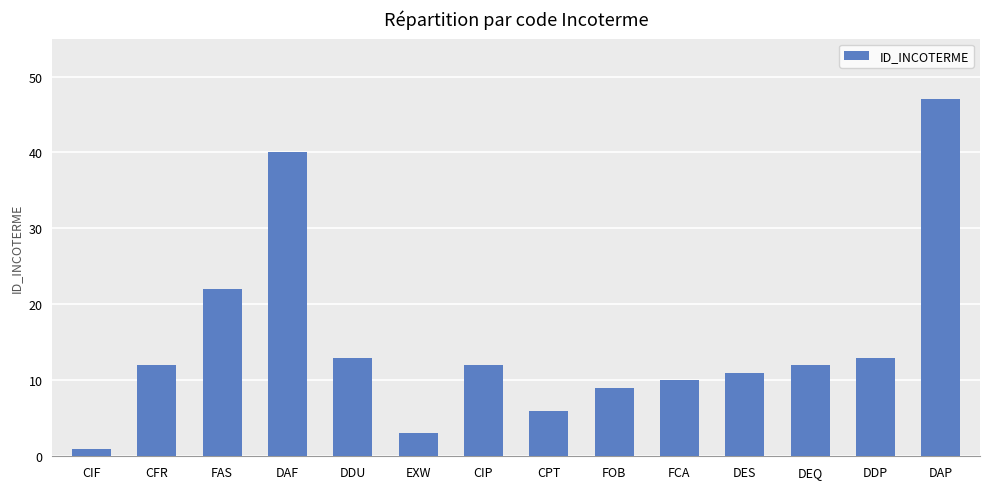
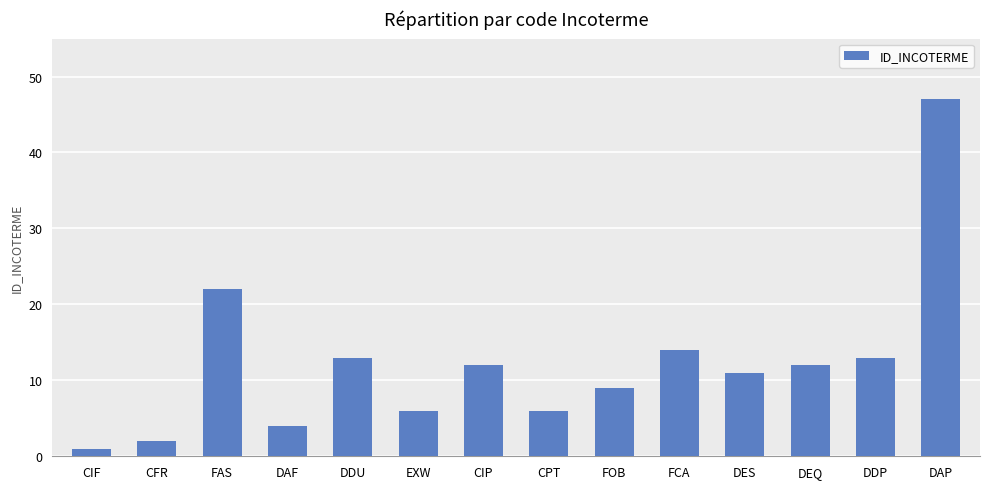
CFR: 12 -> 2
DAF: 40 -> 4
EXW: 3 -> 6
FCA: 10 -> 14
